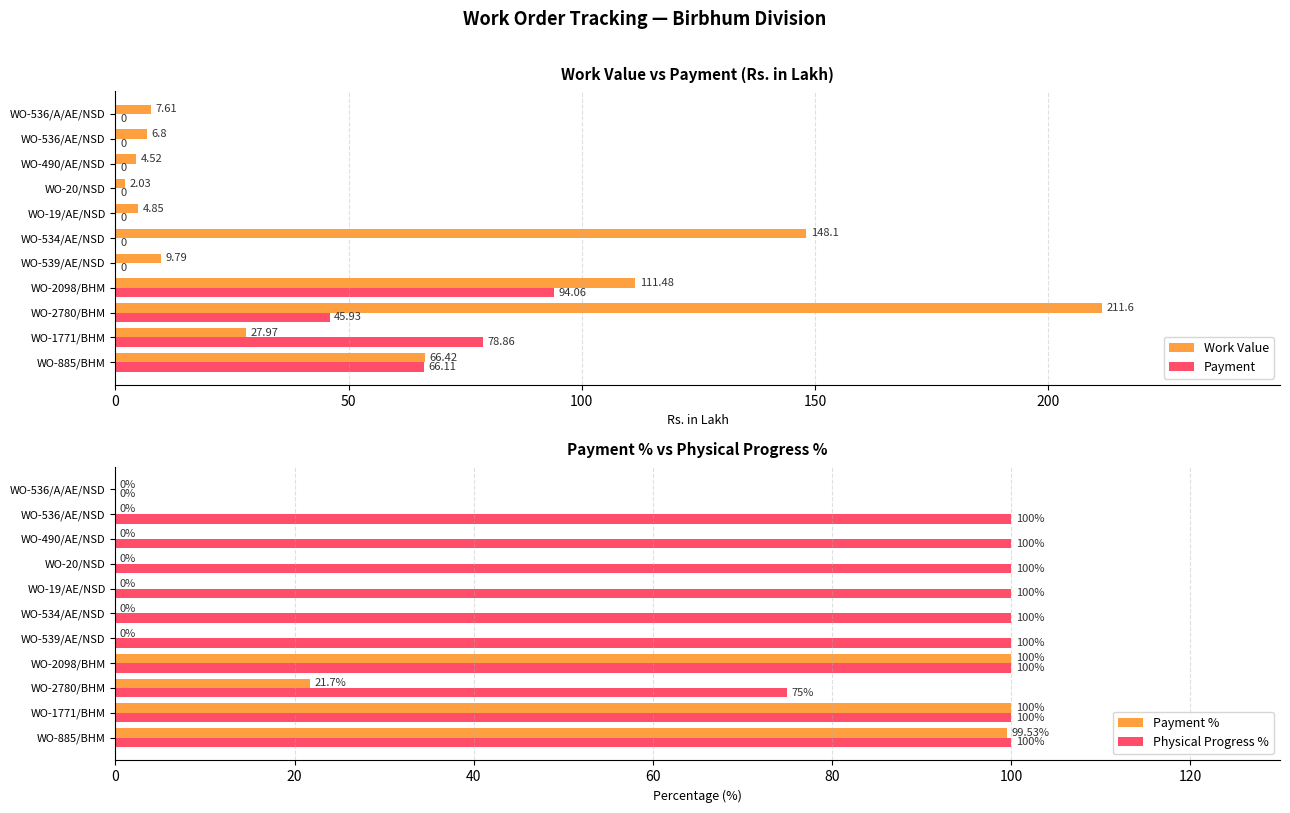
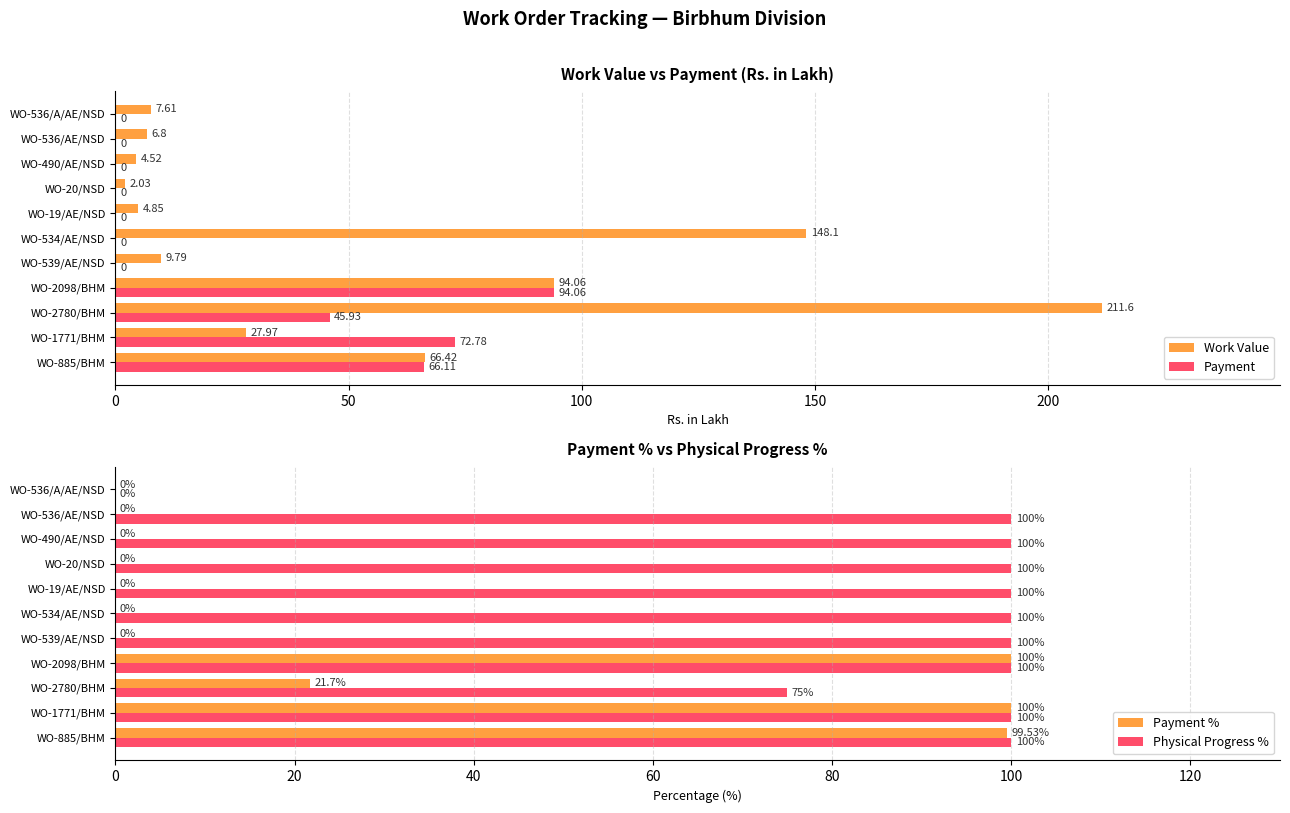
Work Value vs Payment (Rs. in Lakh), Work Value, WO-2098/BHM: 111.48 -> 94.06
Work Value vs Payment (Rs. in Lakh), Payment, WO-1771/BHM: 78.86 -> 72.78
